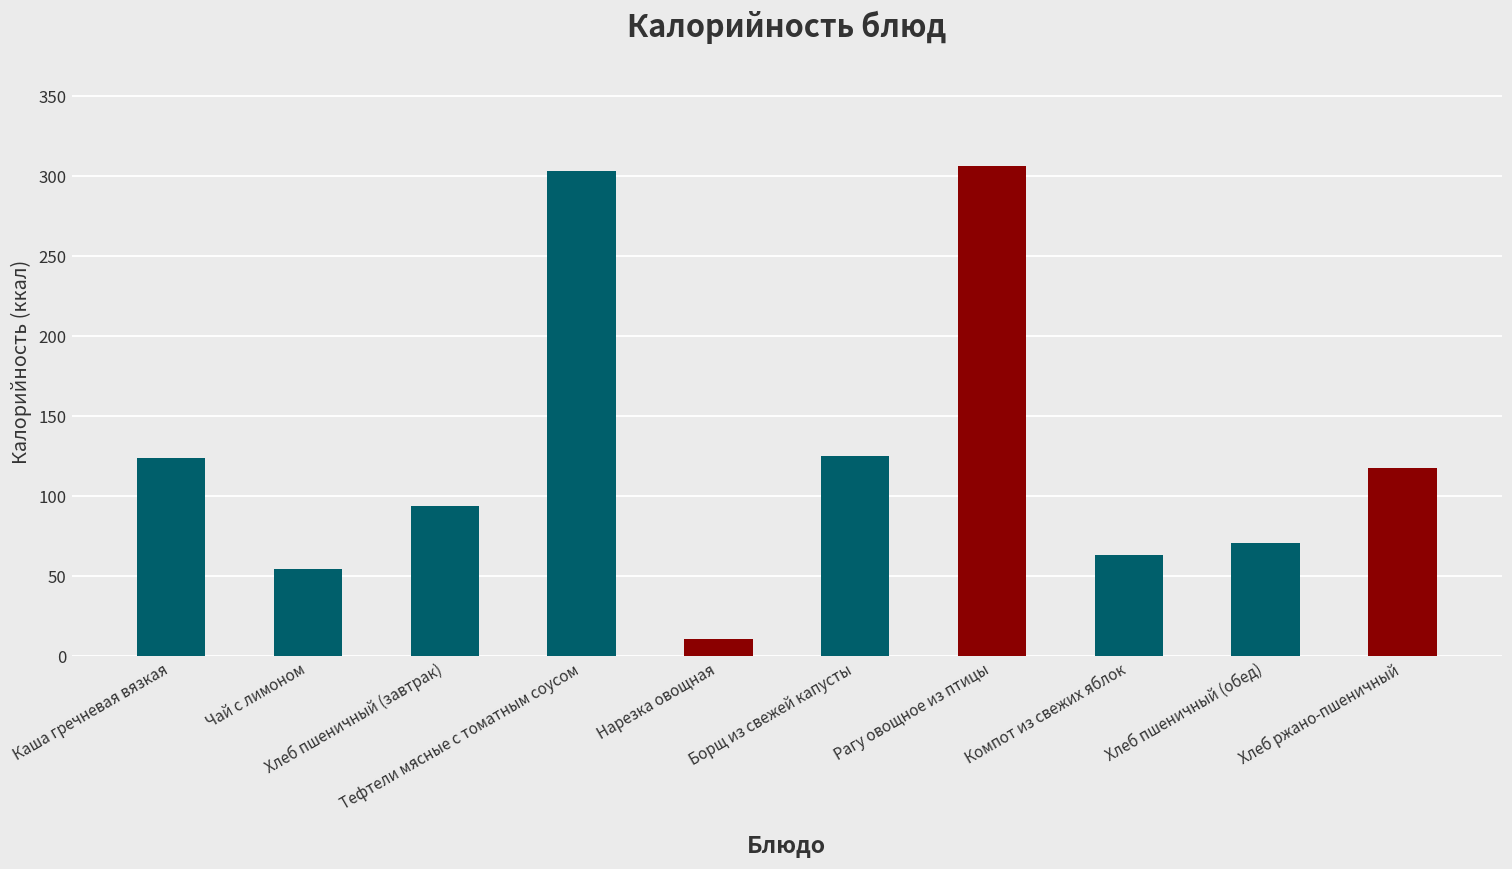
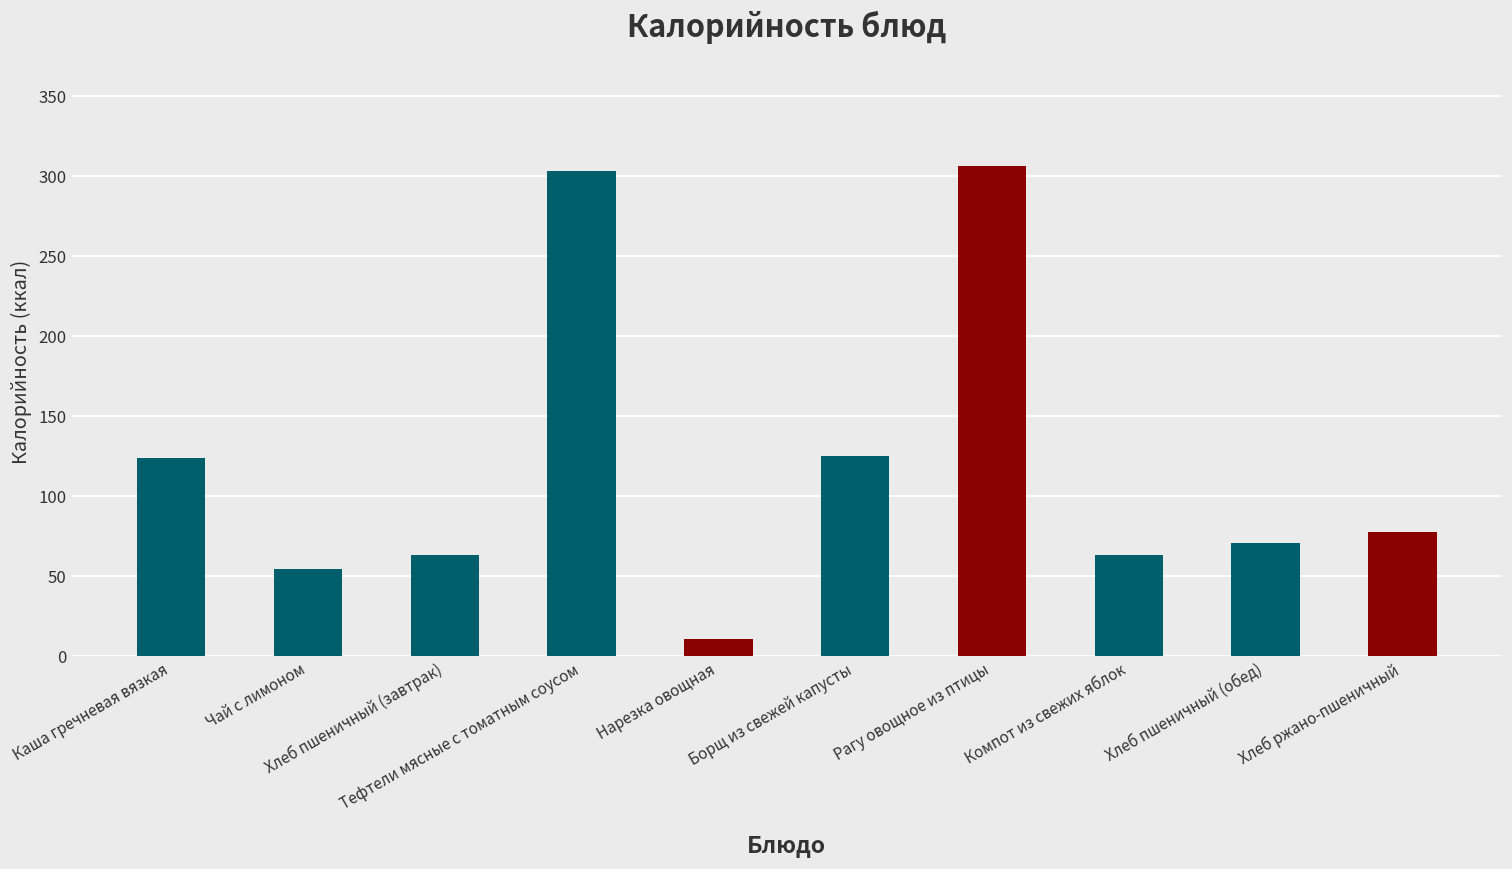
Хлеб пшеничный (завтрак): 94 -> 63
Хлеб ржано-пшеничный: 118 -> 78
